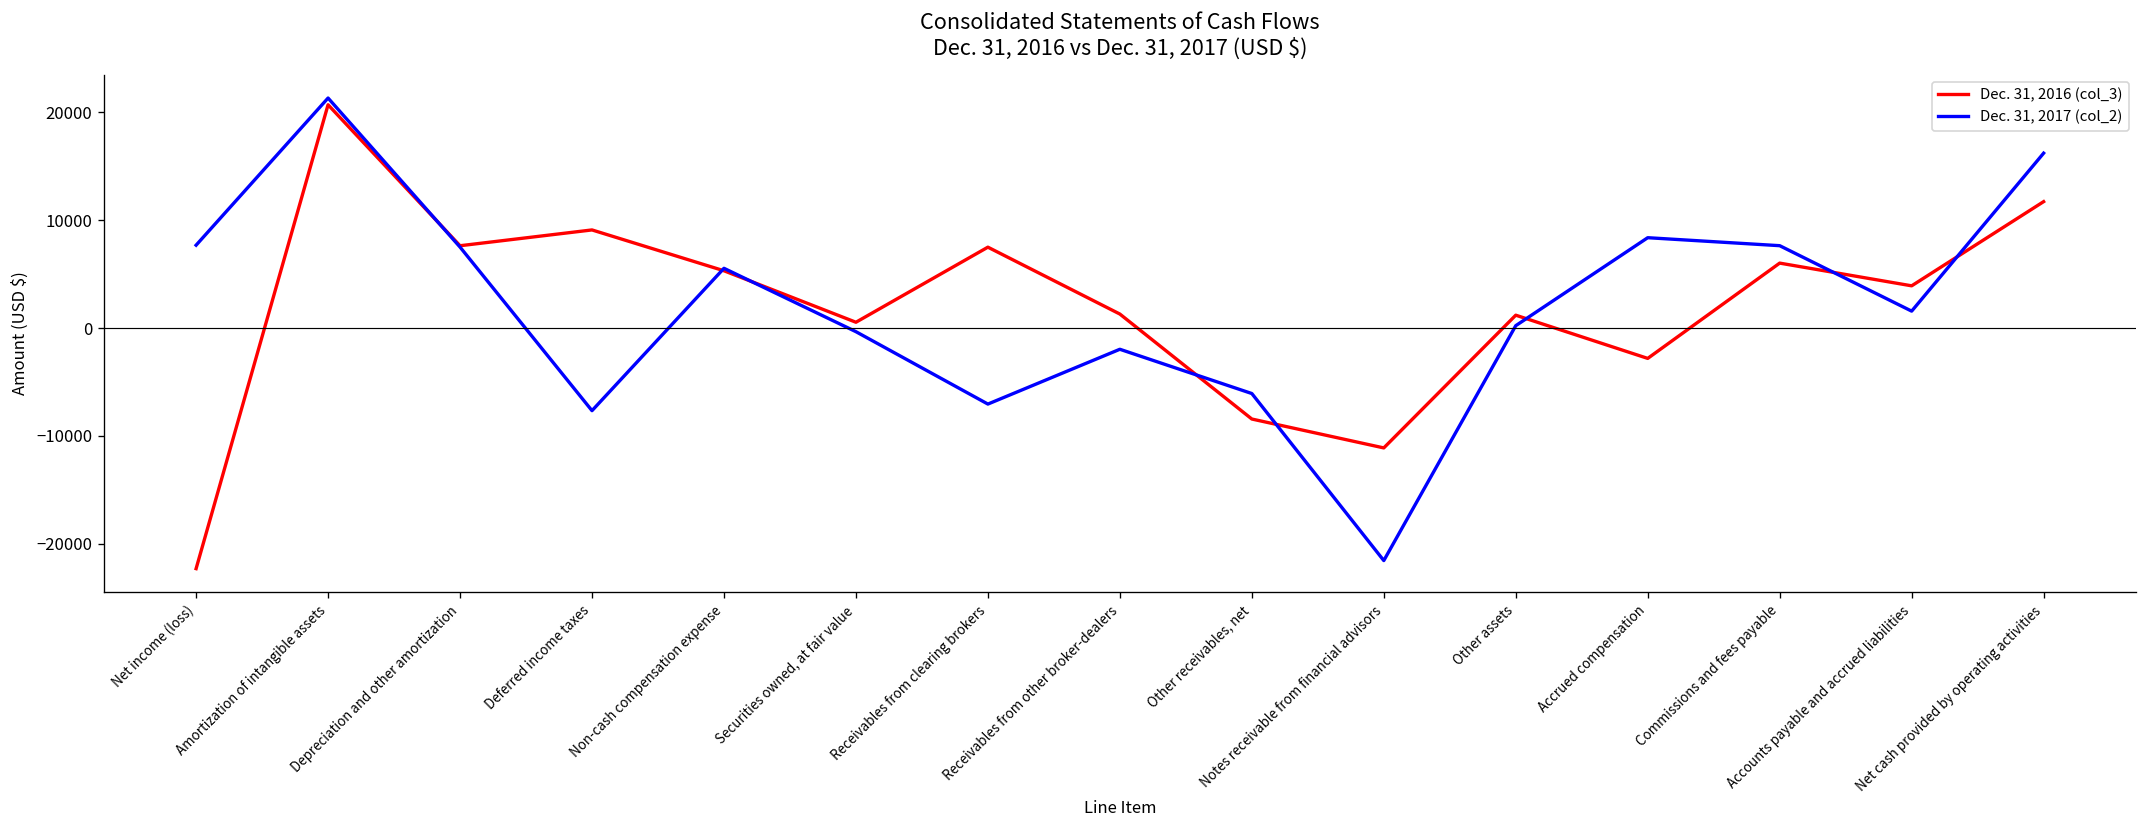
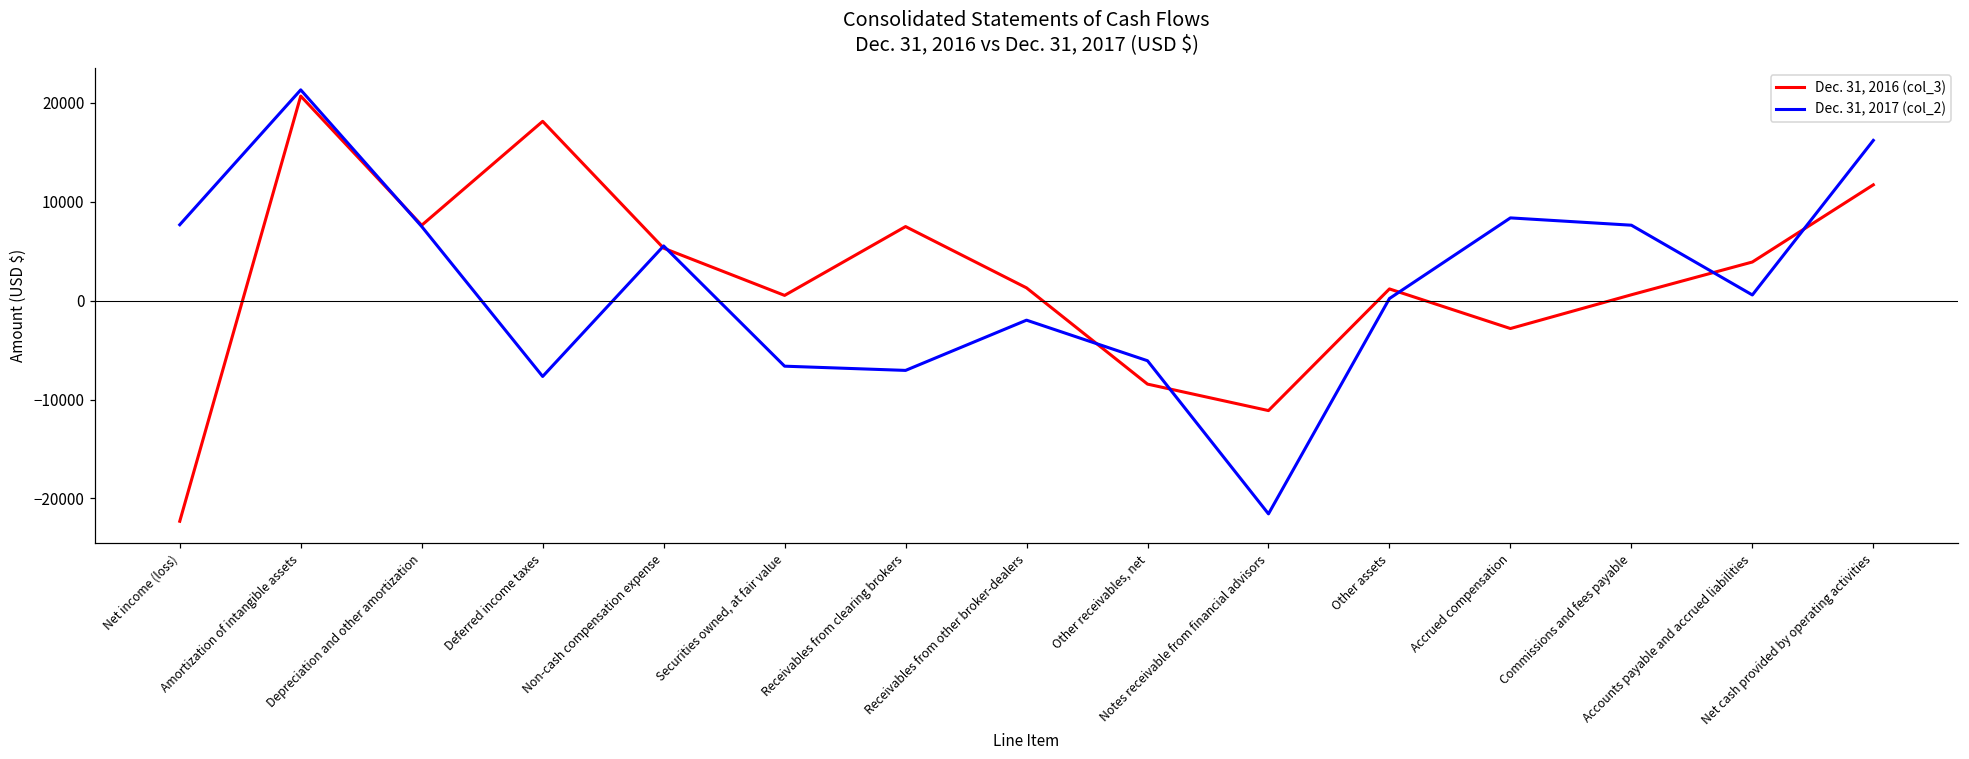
Dec. 31, 2016 (col_3), Deferred income taxes: 9000 -> 18000
Dec. 31, 2017 (col_2), Securities owned, at fair value: 0 -> -7000
Dec. 31, 2016 (col_3), Commissions and fees payable: 6000 -> 1000
Dec. 31, 2017 (col_2), Accounts payable and accrued liabilities: 2000 -> 1000
